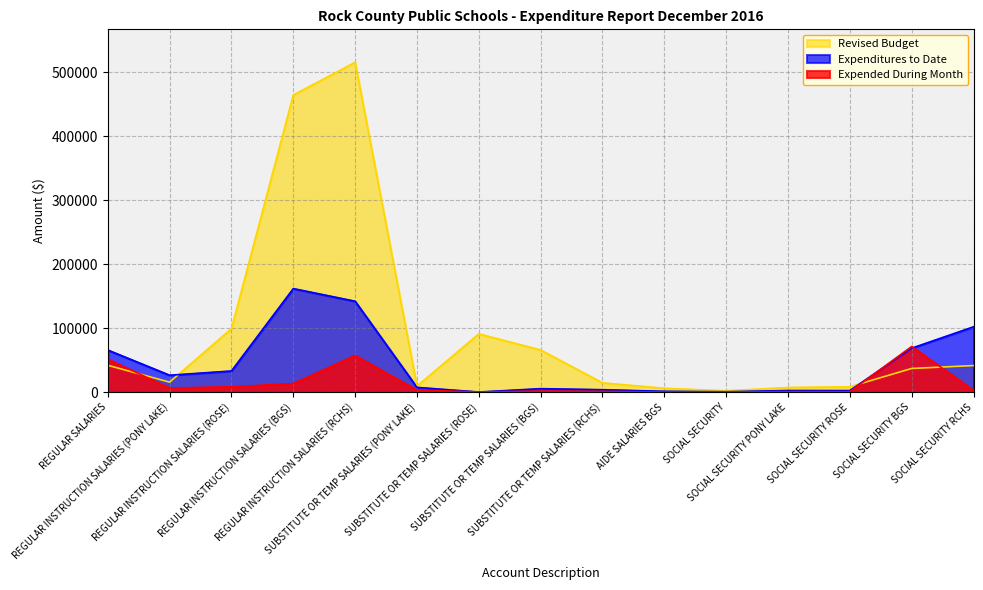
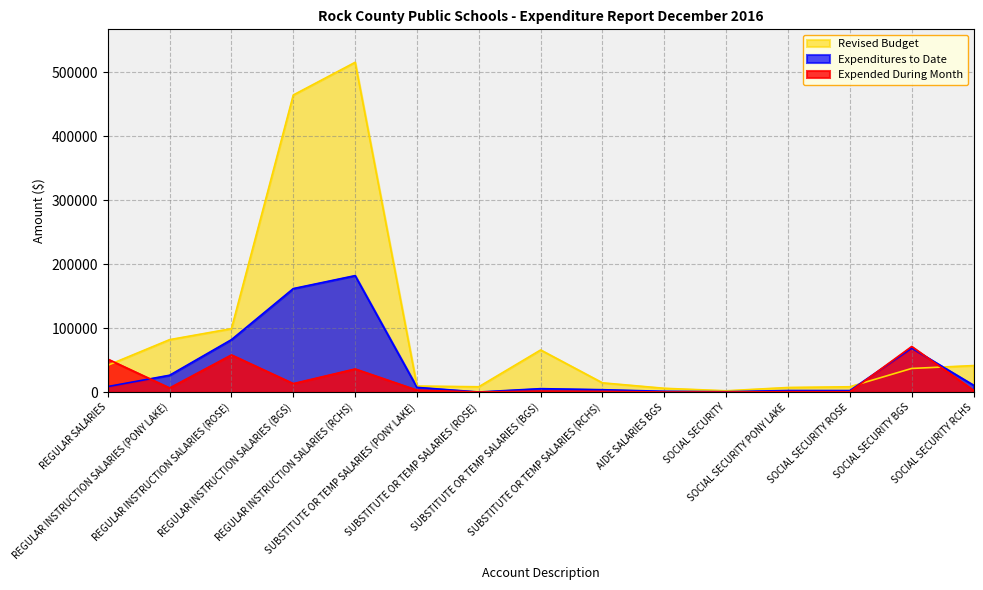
Expenditures to Date, REGULAR SALARIES: 70000 -> 10000
Revised Budget, REGULAR INSTRUCTION SALARIES (PONY LAKE): 20000 -> 80000
Expenditures to Date, REGULAR INSTRUCTION SALARIES (ROSE): 30000 -> 80000
Expended During Month, REGULAR INSTRUCTION SALARIES (ROSE): 10000 -> 60000
Expenditures to Date, REGULAR INSTRUCTION SALARIES (RCHS): 140000 -> 180000
Expended During Month, REGULAR INSTRUCTION SALARIES (RCHS): 60000 -> 40000
Revised Budget, SUBSTITUTE OR TEMP SALARIES (ROSE): 90000 -> 10000
Expenditures to Date, SOCIAL SECURITY RCHS: 100000 -> 10000
